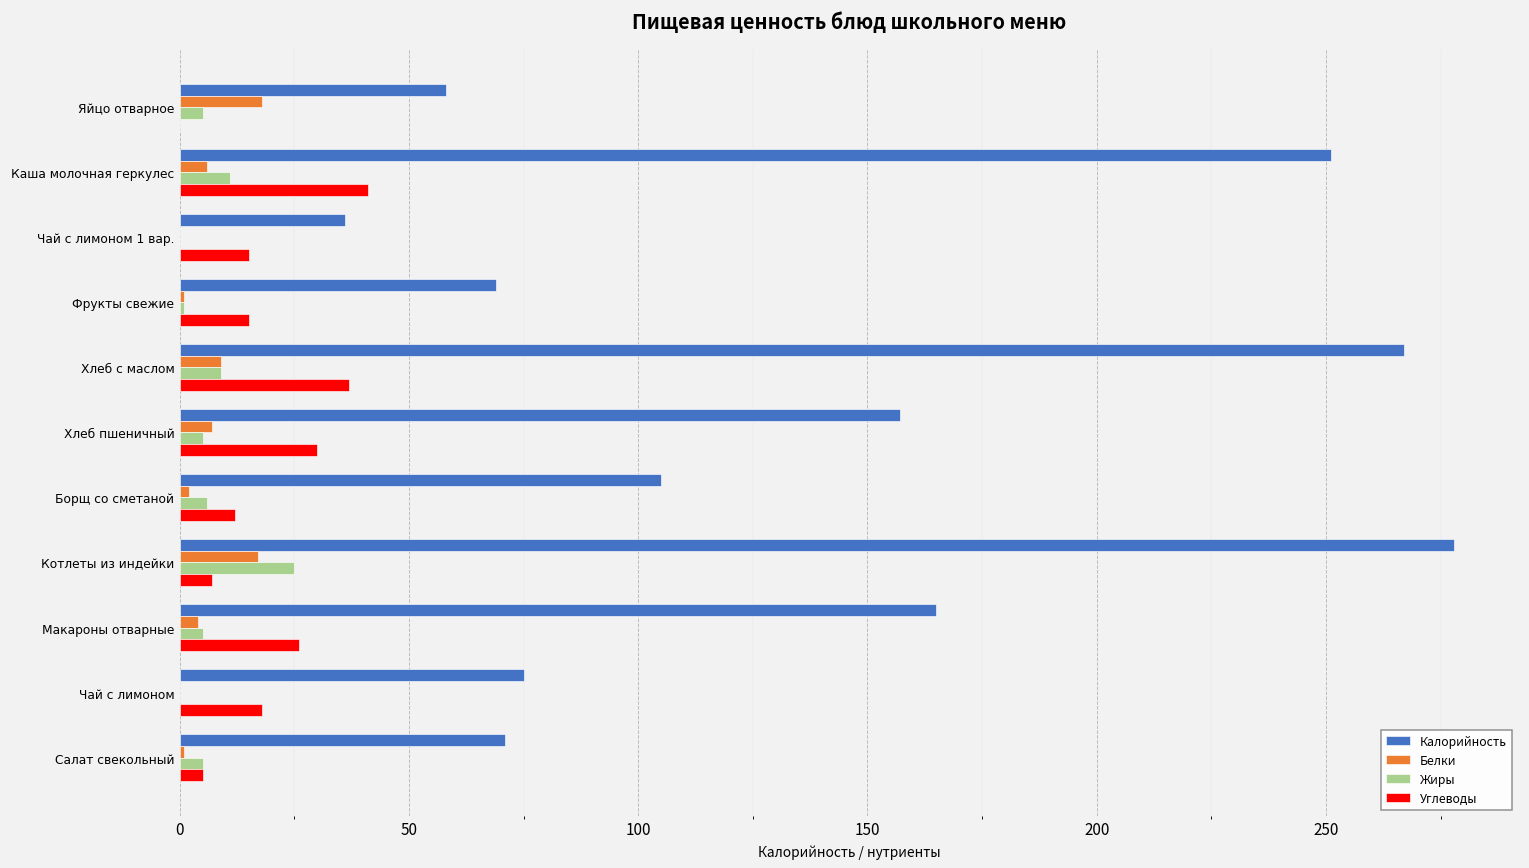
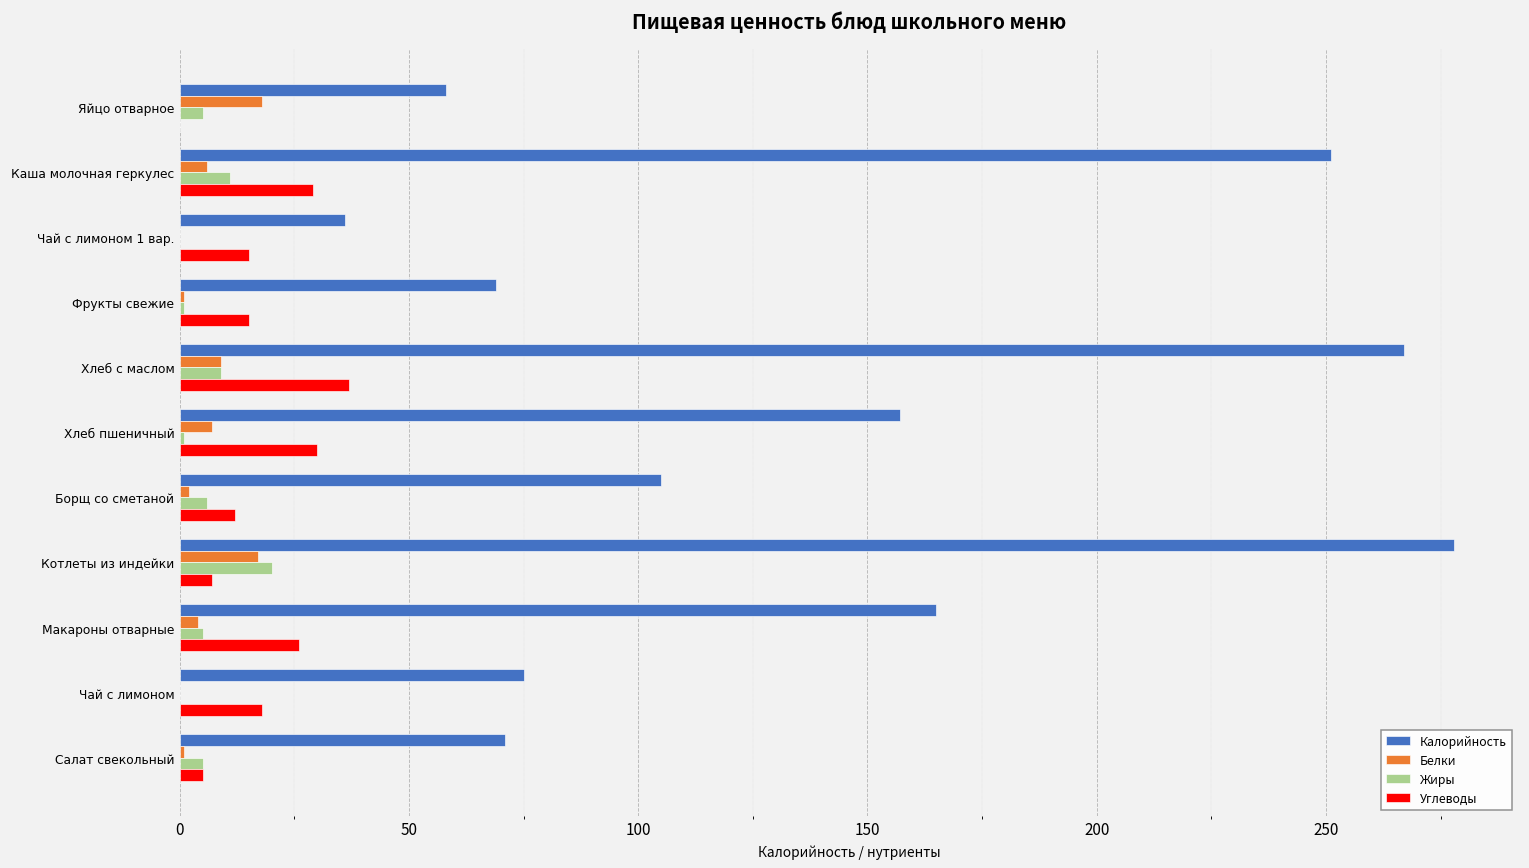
Углеводы, Каша молочная геркулес: 41 -> 29
Жиры, Хлеб пшеничный: 5 -> 1
Жиры, Котлеты из индейки: 25 -> 20
